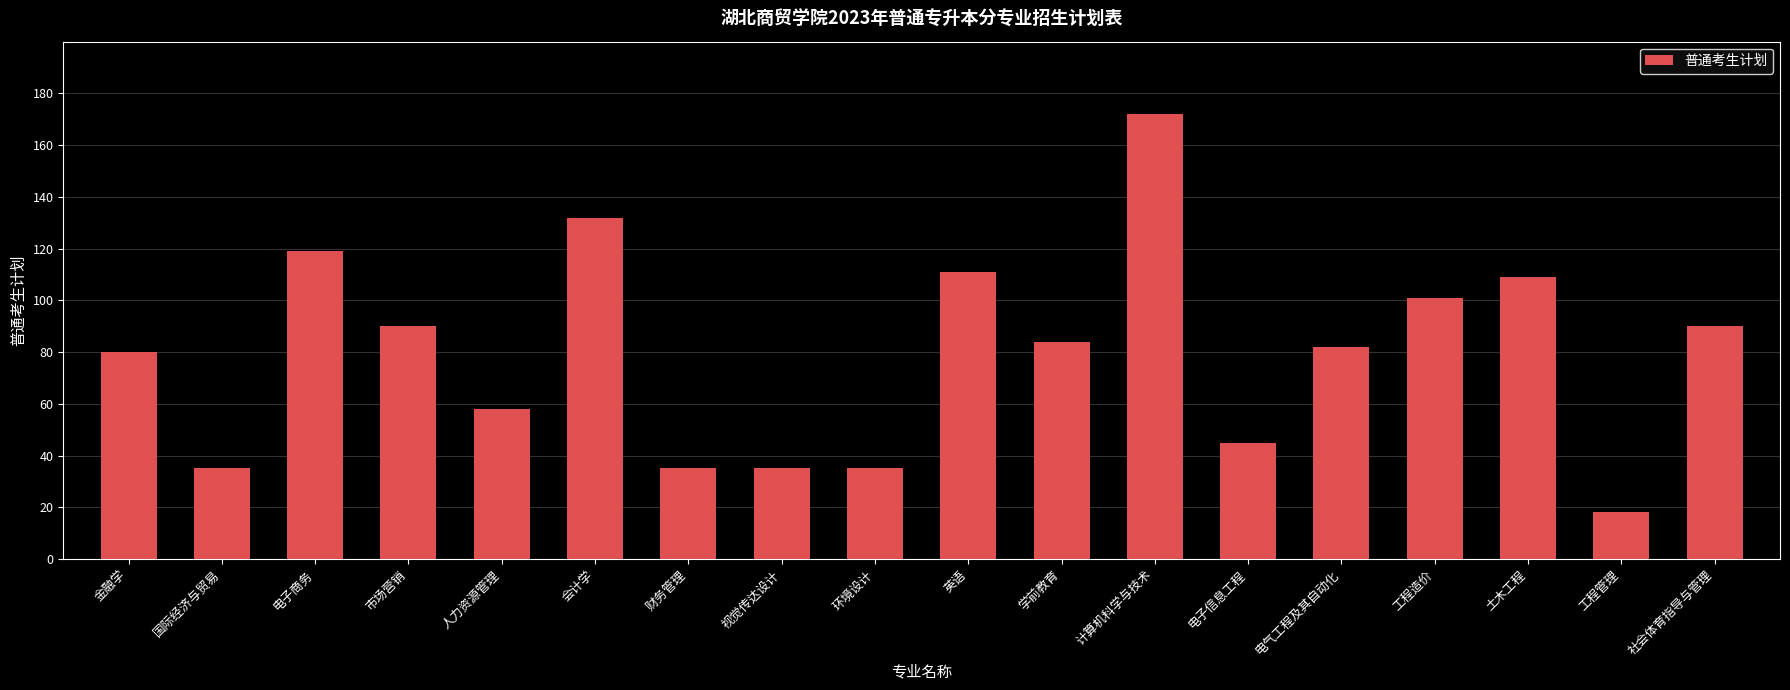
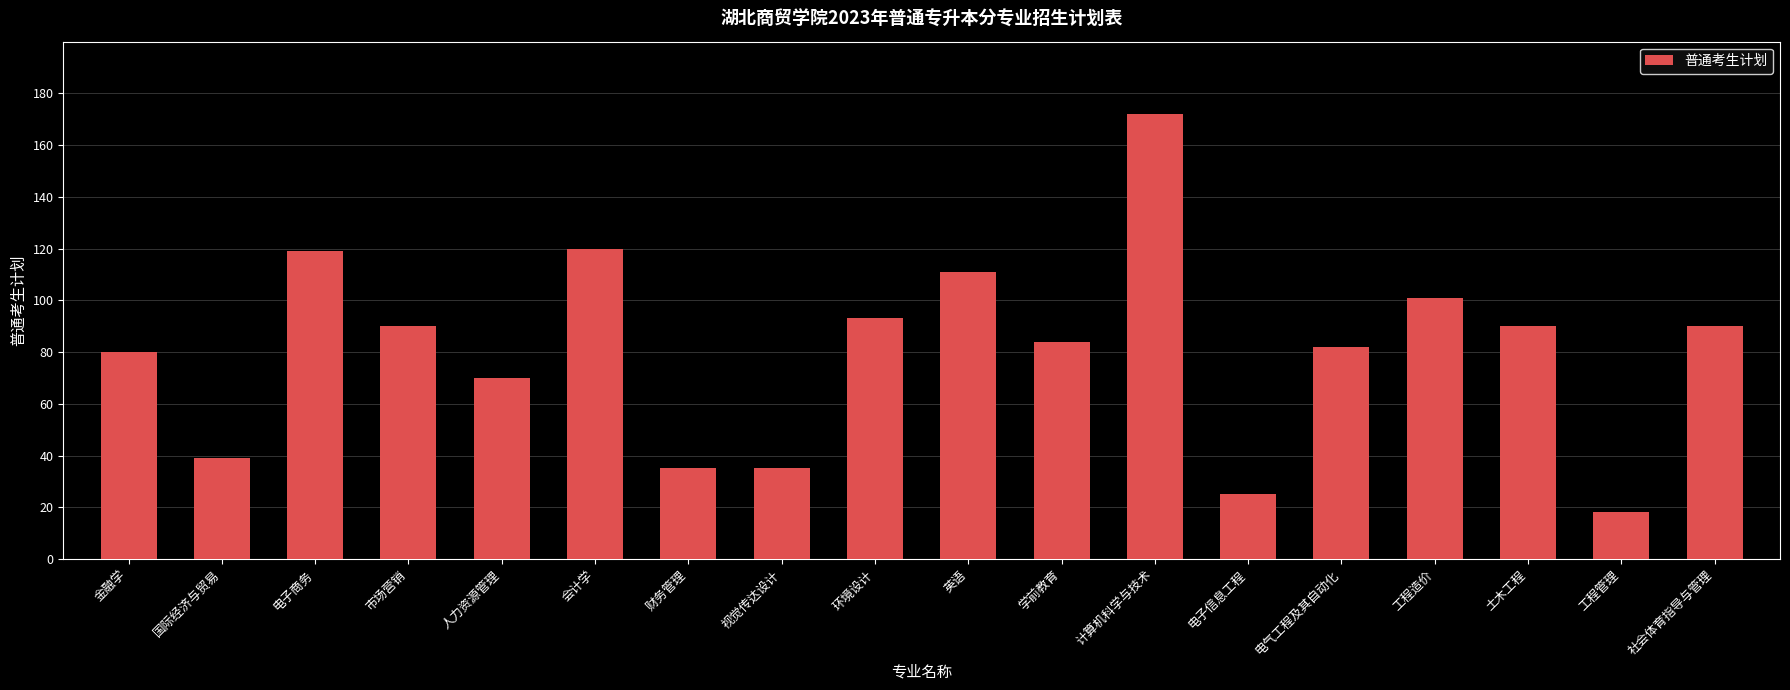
国际经济与贸易: 35 -> 39
人力资源管理: 58 -> 70
会计学: 132 -> 120
环境设计: 35 -> 93
电子信息工程: 45 -> 25
土木工程: 109 -> 90
